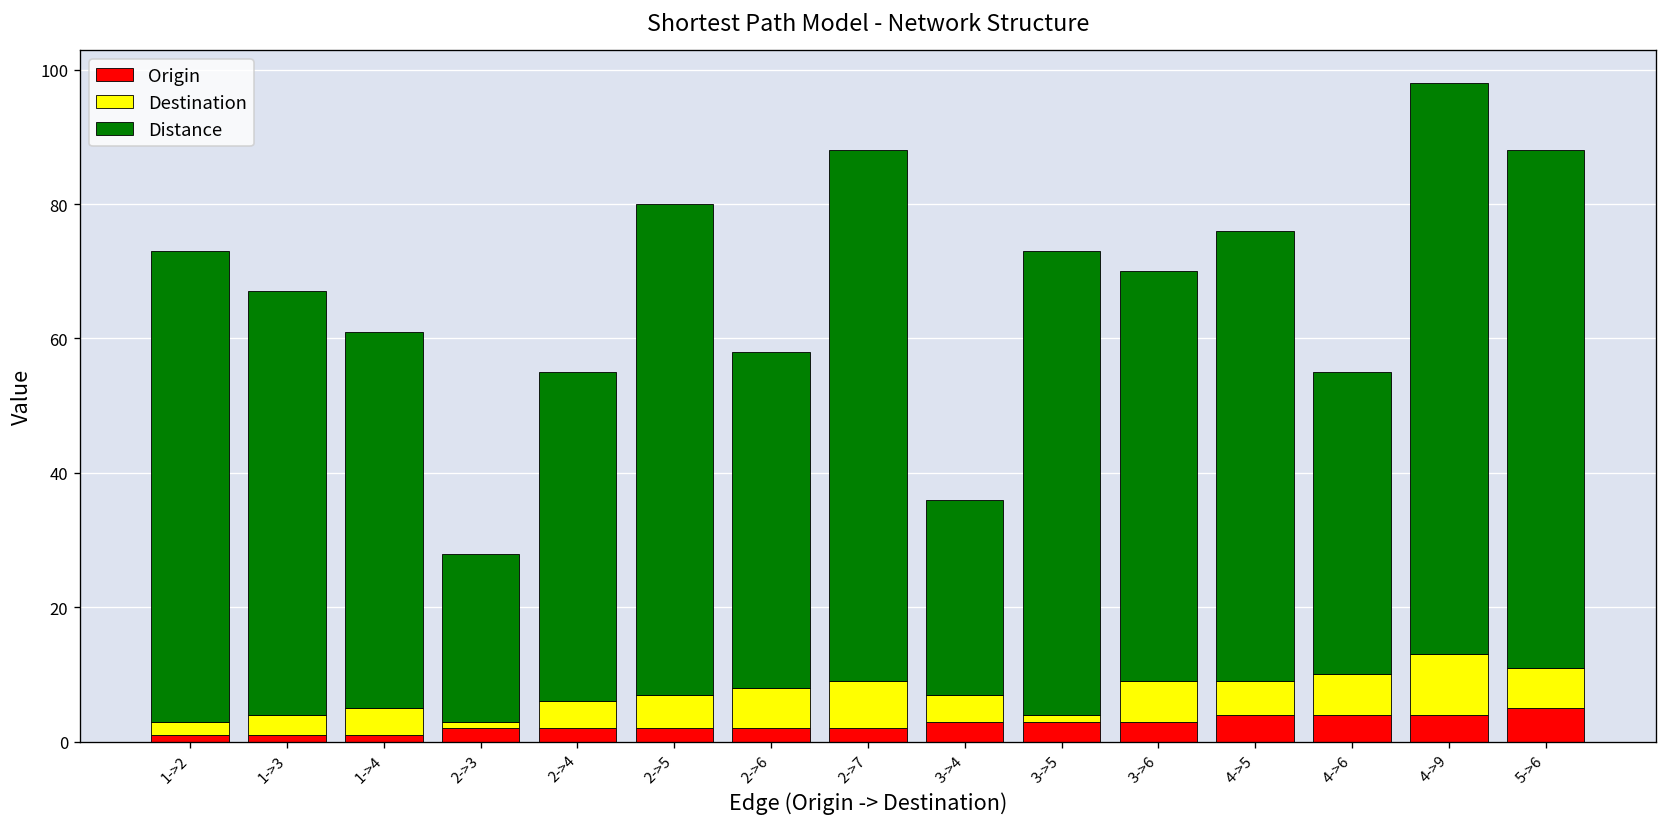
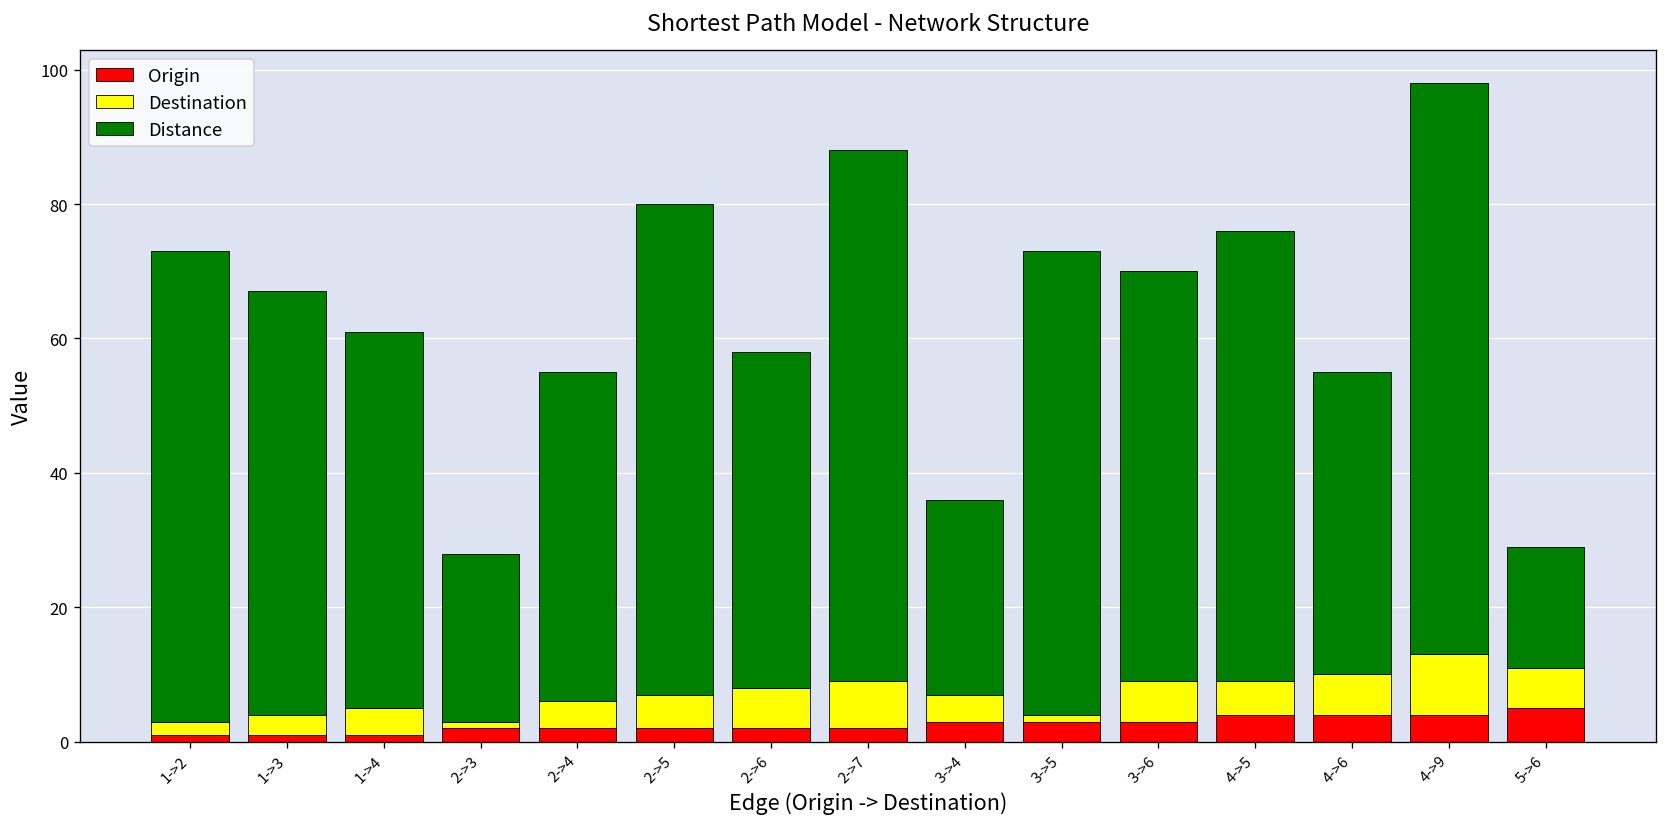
Distance, 5->6: 77 -> 18
